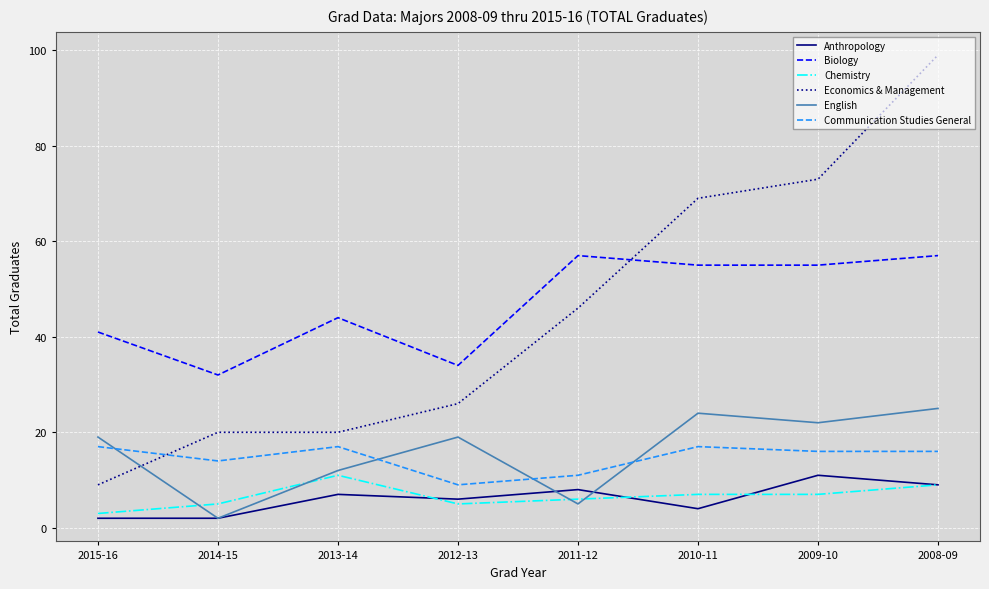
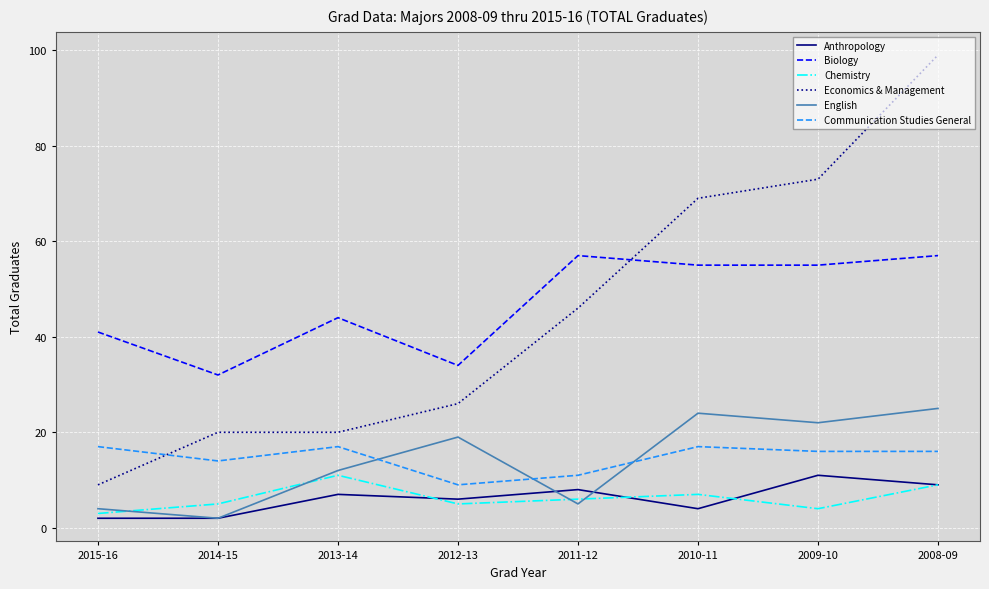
English, 2015-16: 19 -> 4
Chemistry, 2009-10: 7 -> 4
